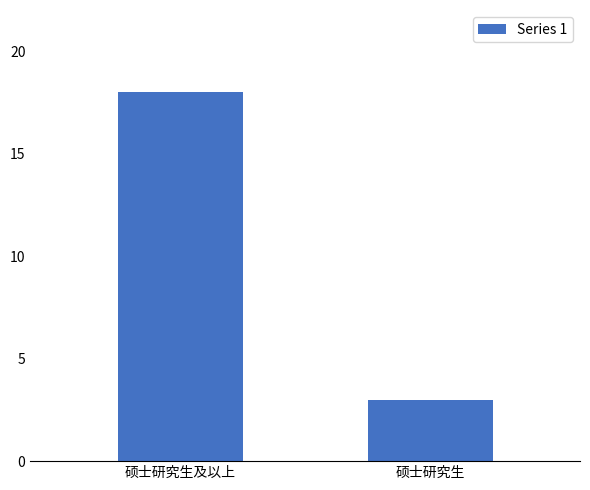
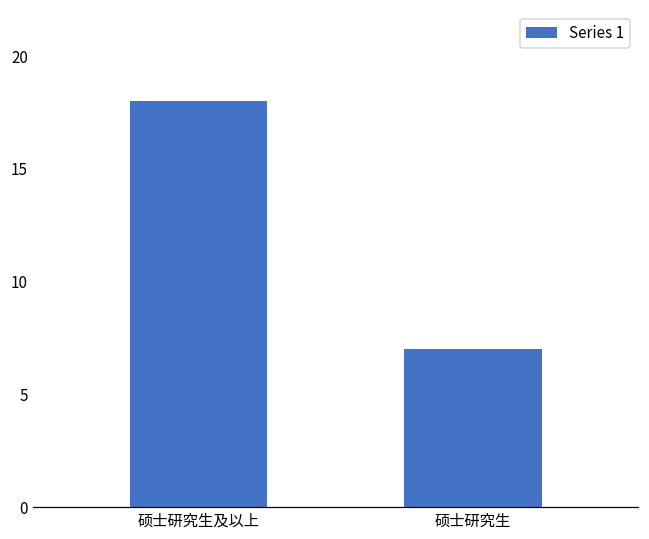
硕士研究生: 3 -> 7
